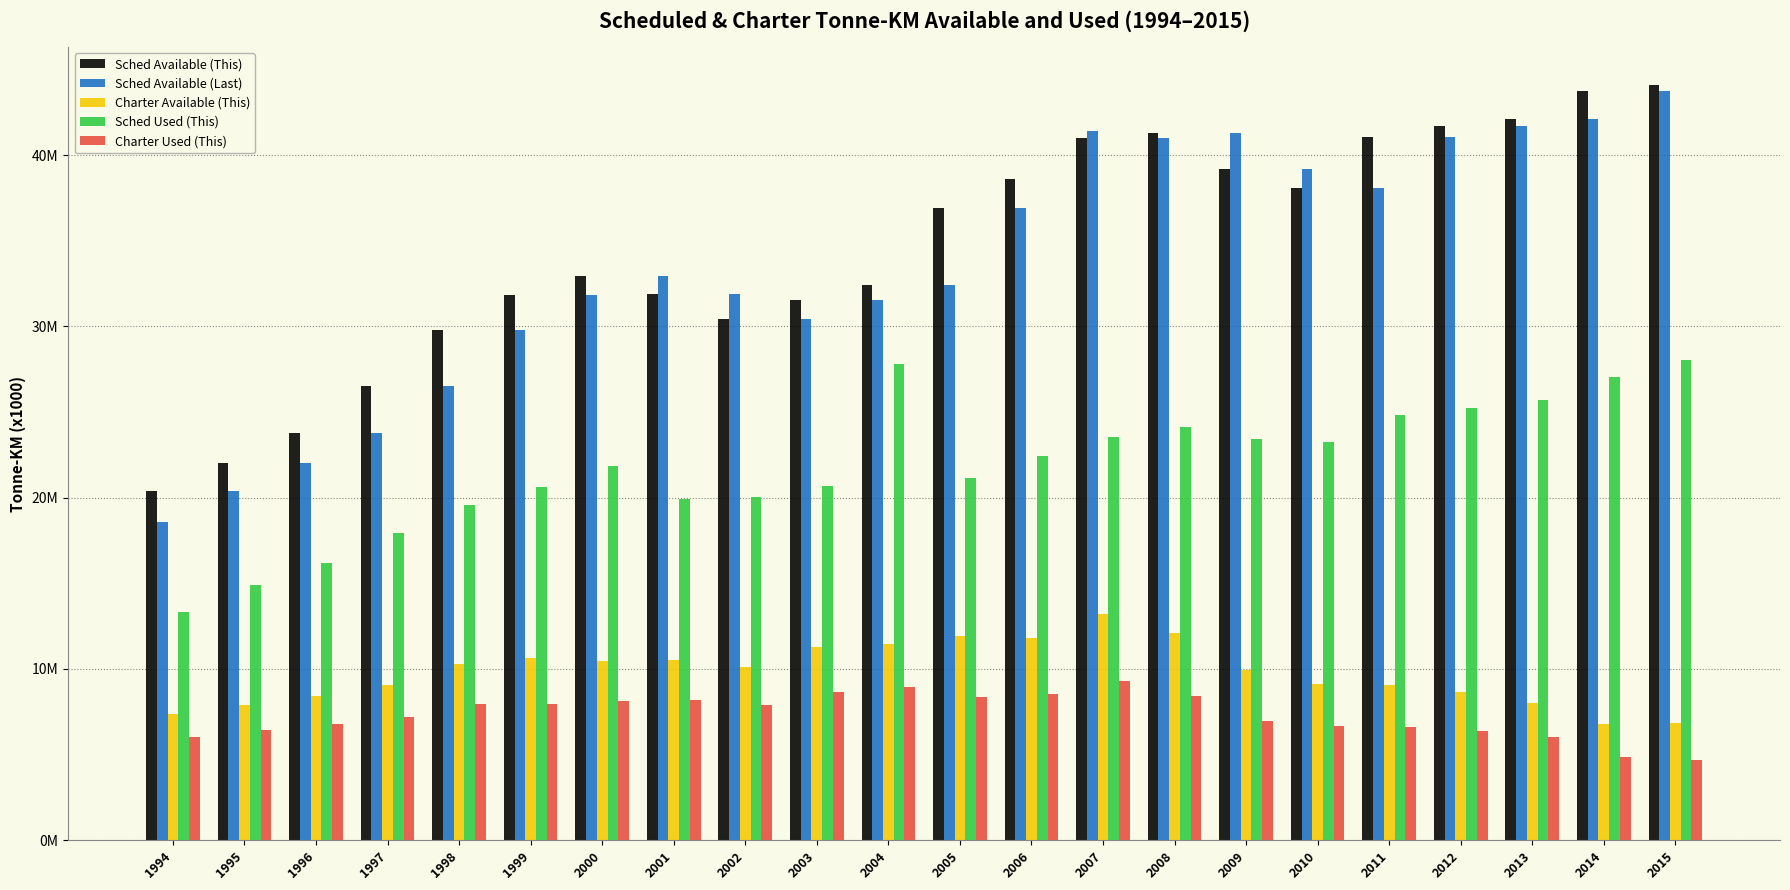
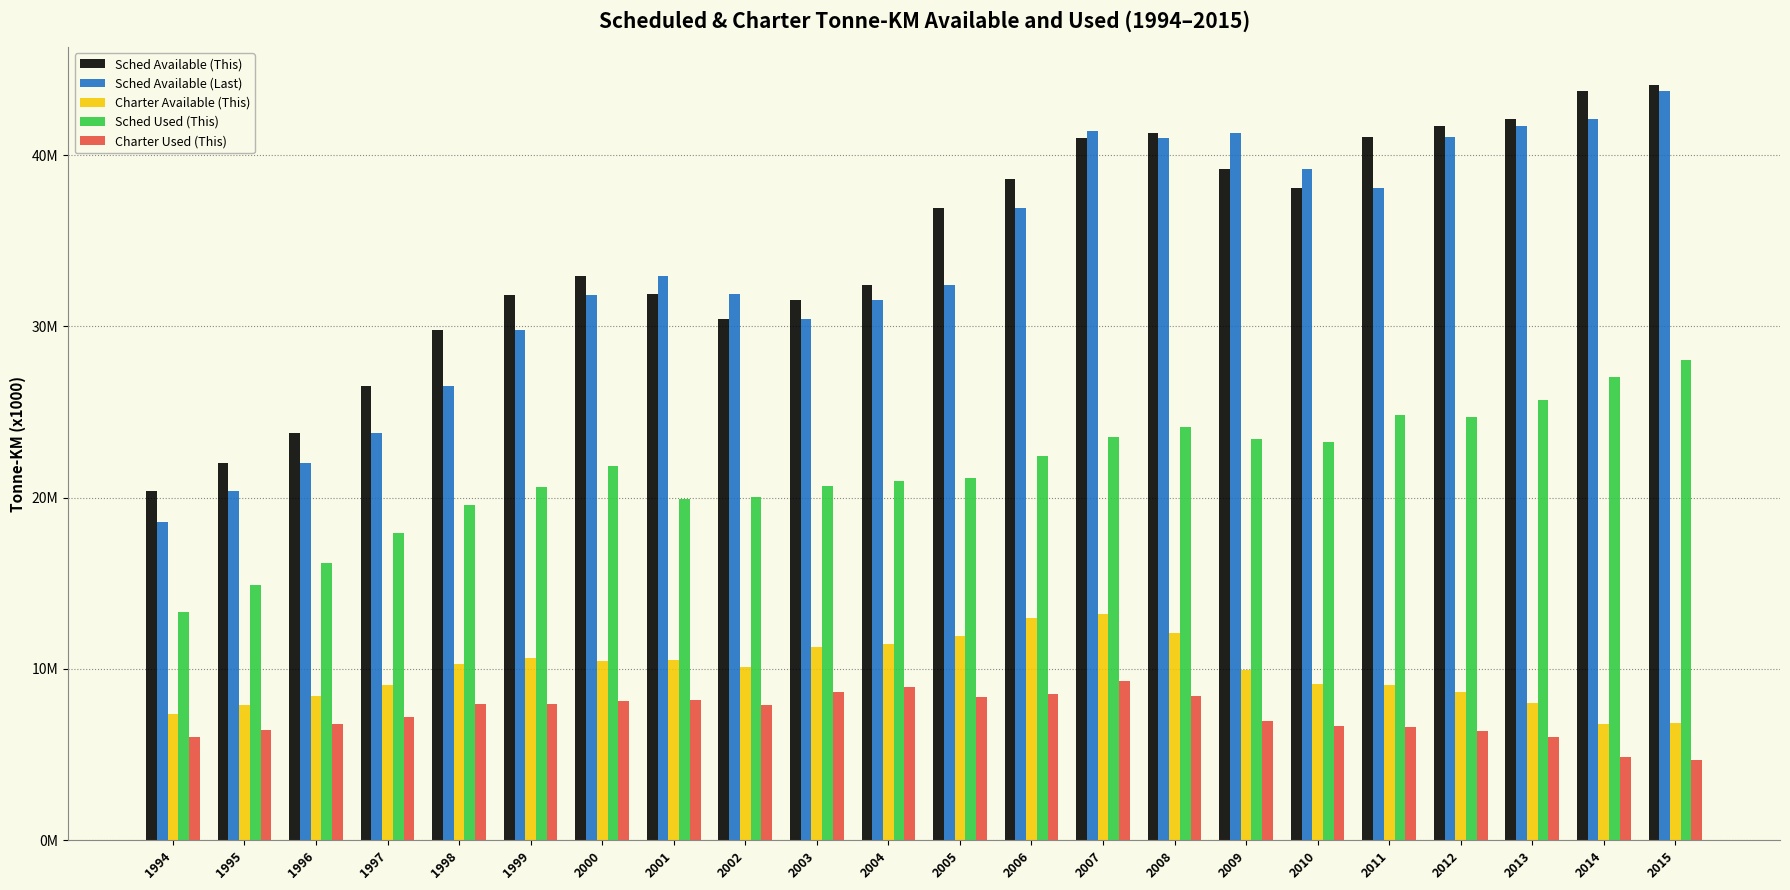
Sched Used (This), 2004: 27800000 -> 21000000
Charter Available (This), 2006: 11800000 -> 13000000
Sched Used (This), 2012: 25300000 -> 24700000
